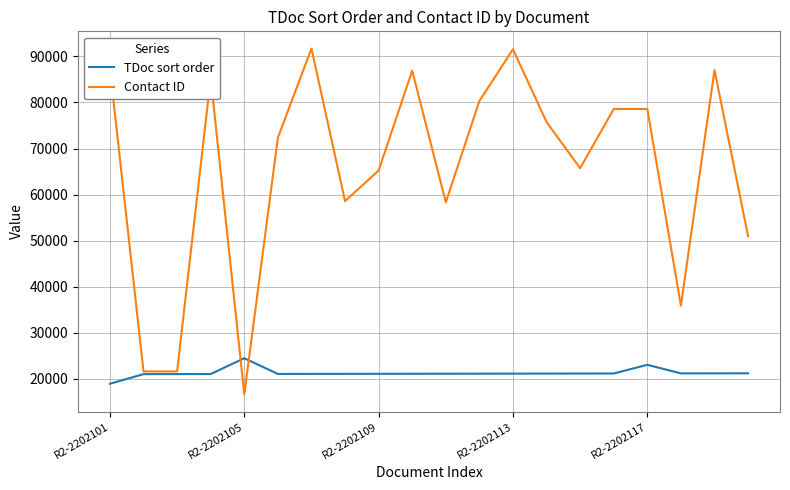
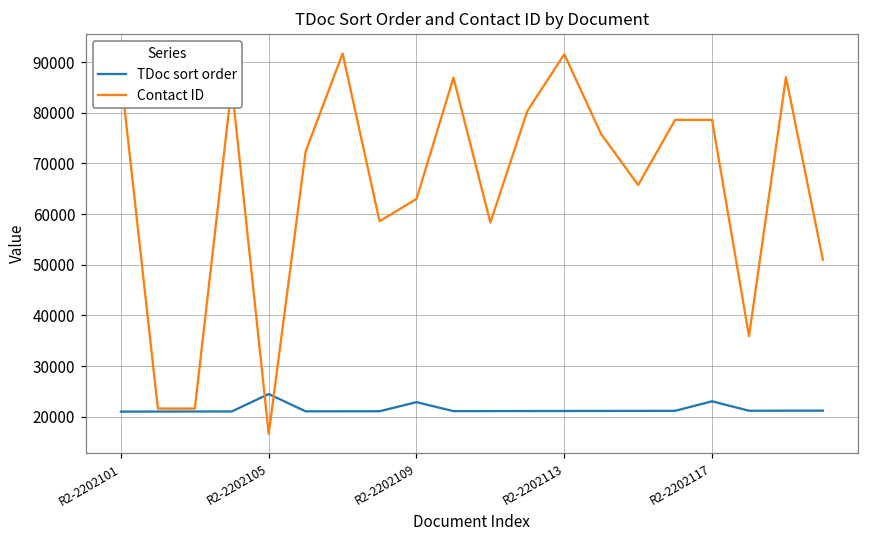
TDoc sort order, R2-2202101: 19000 -> 21000
TDoc sort order, R2-2202109: 21000 -> 23000
Contact ID, R2-2202109: 65000 -> 63000
